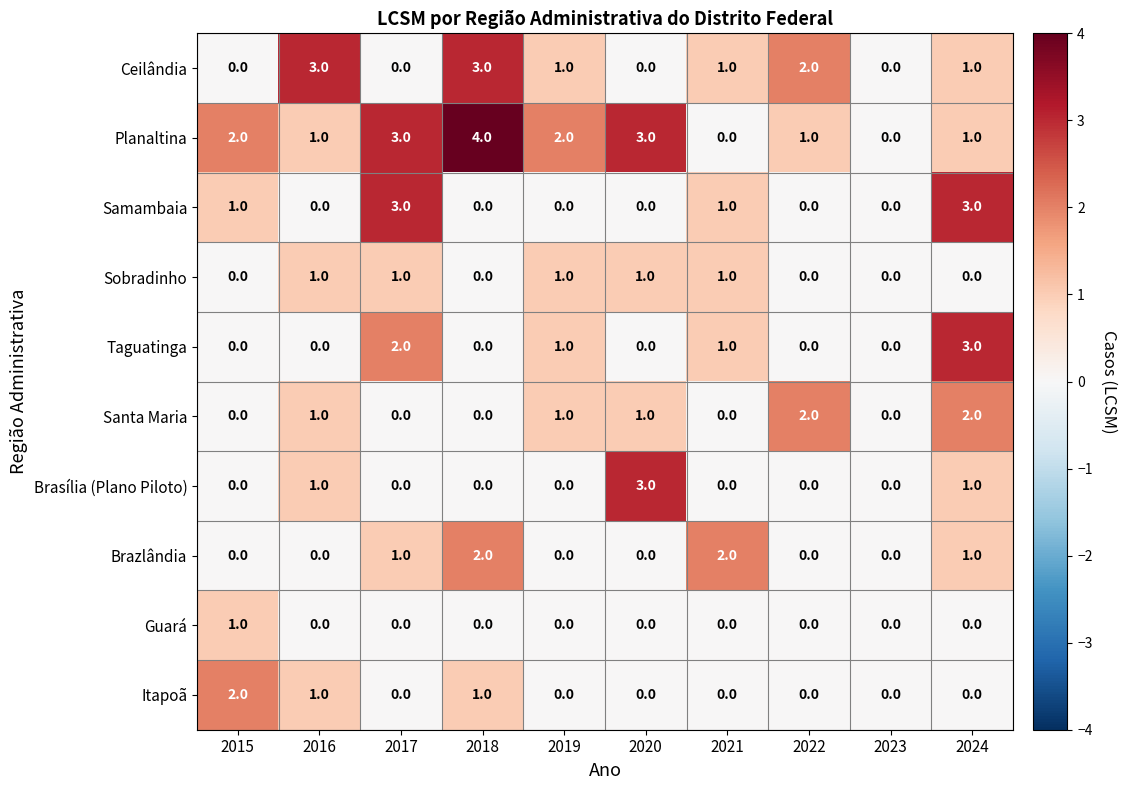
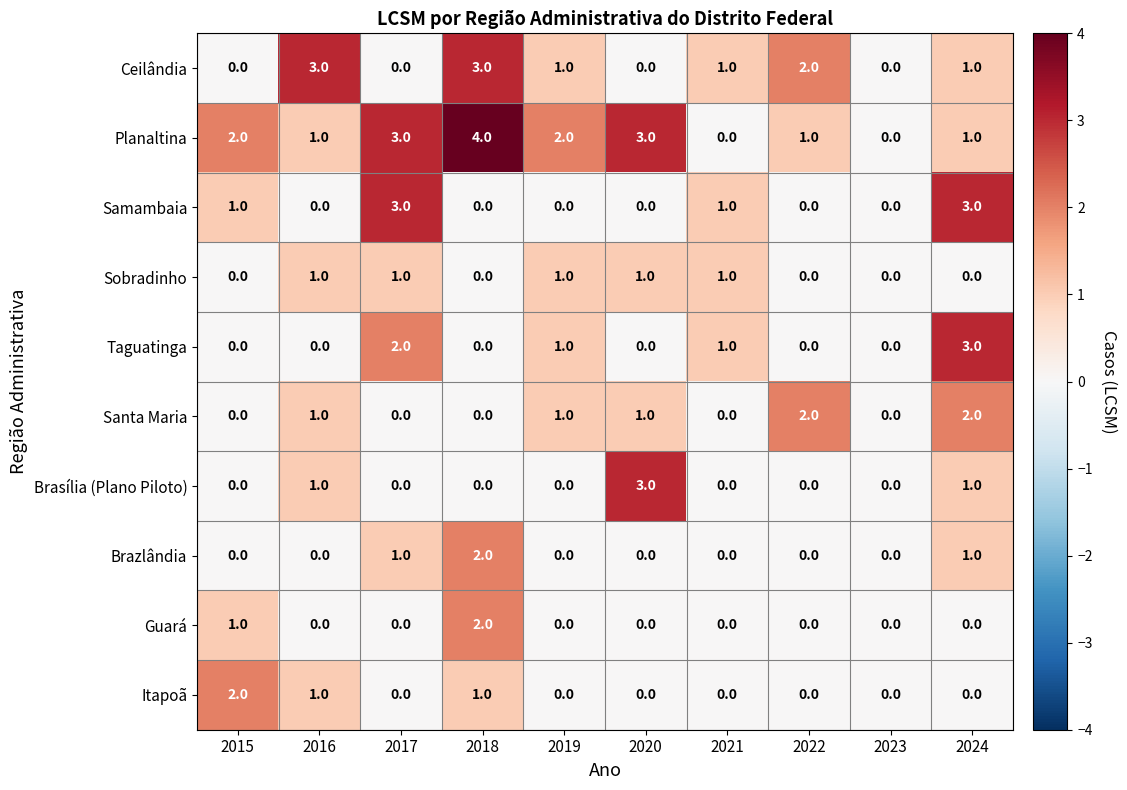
Brazlândia, 2021: 2.0 -> 0.0
Guará, 2018: 0.0 -> 2.0
